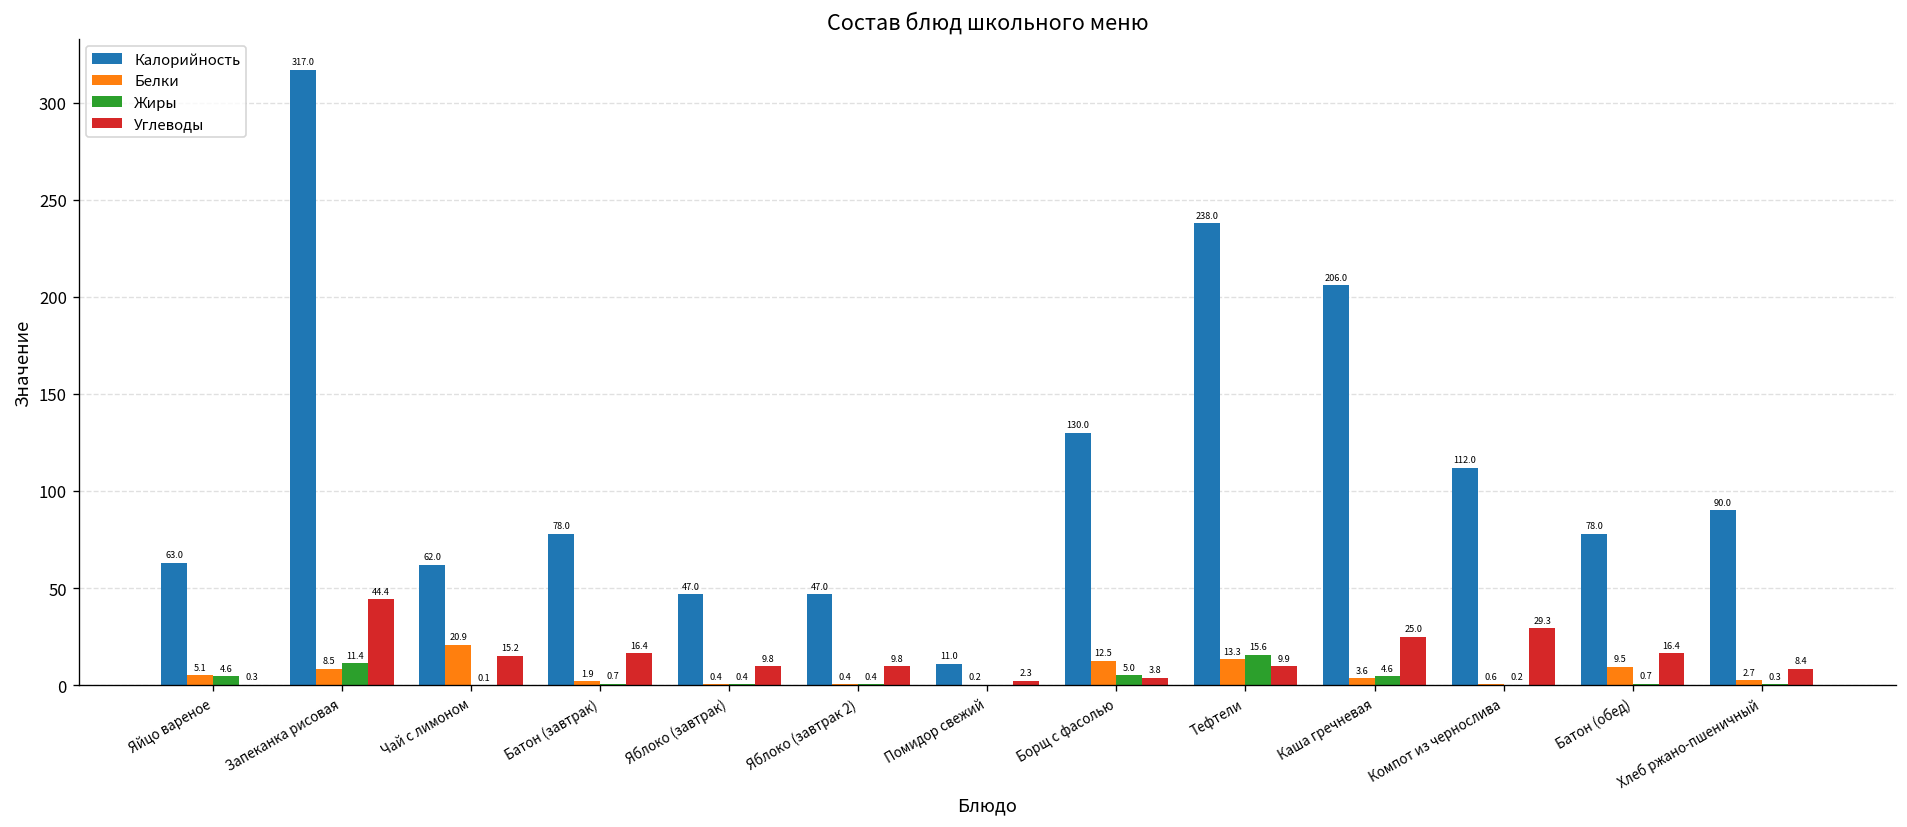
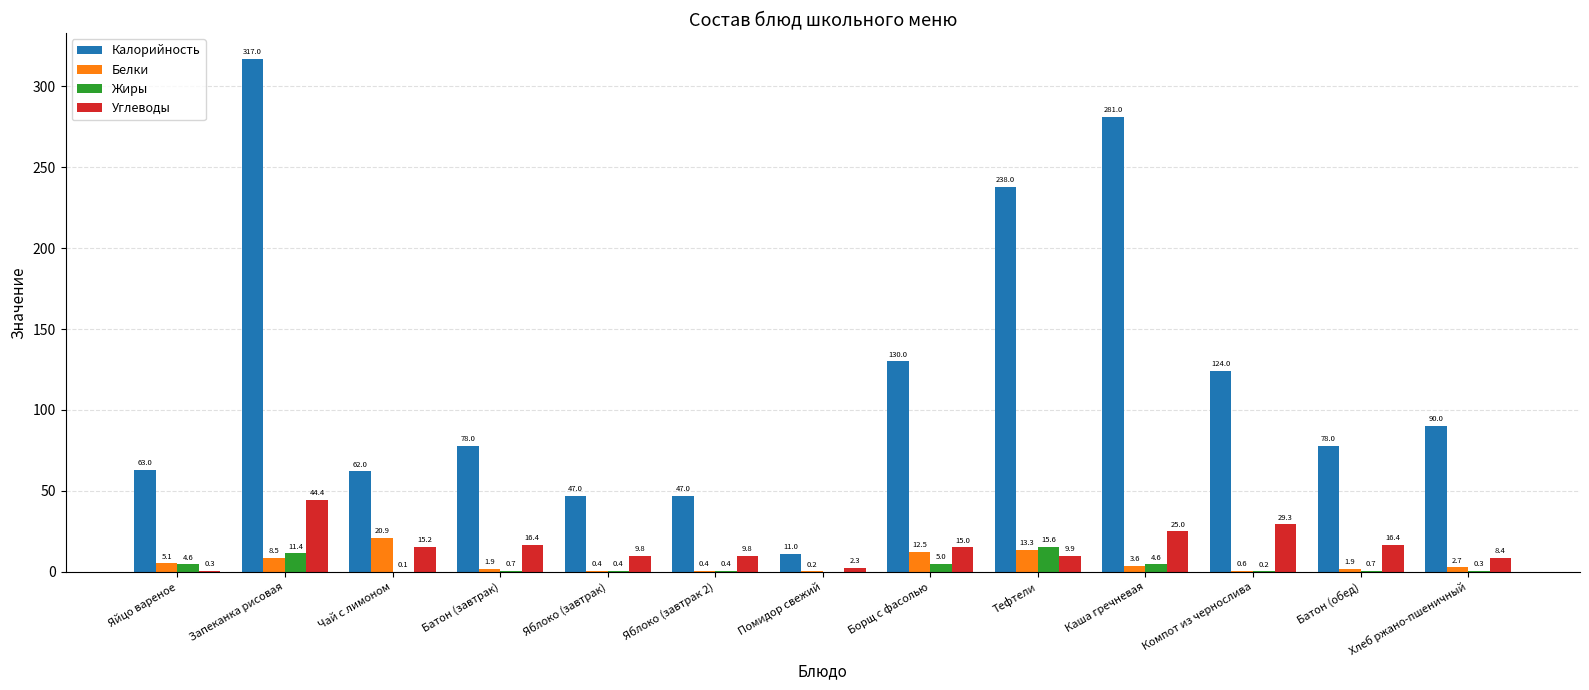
Углеводы, Борщ с фасолью: 3.8 -> 15.0
Калорийность, Каша гречневая: 206.0 -> 281.0
Калорийность, Компот из чернослива: 112.0 -> 124.0
Белки, Батон (обед): 9.5 -> 1.9
